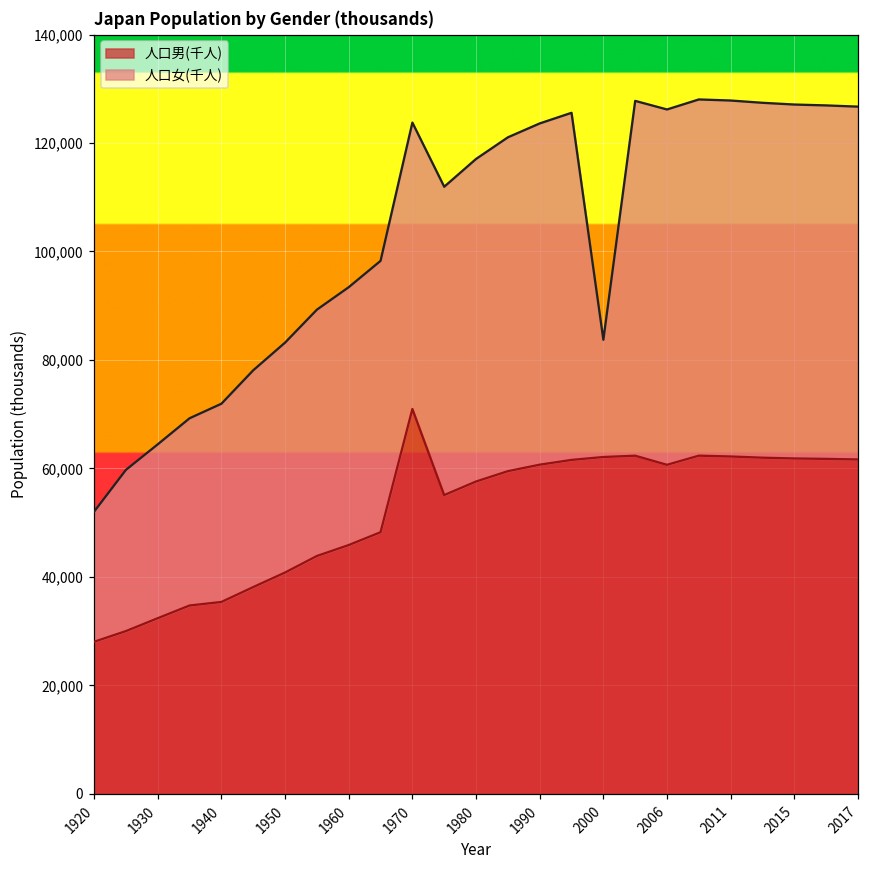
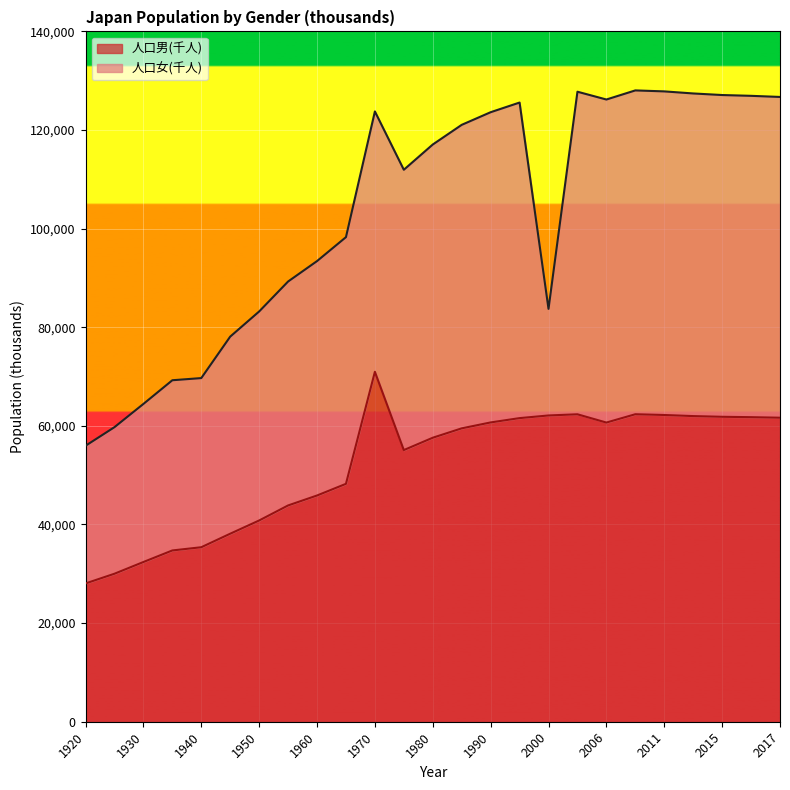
人口女(千人), 1920: 24,000 -> 28,000
人口女(千人), 1940: 37,000 -> 34,000
